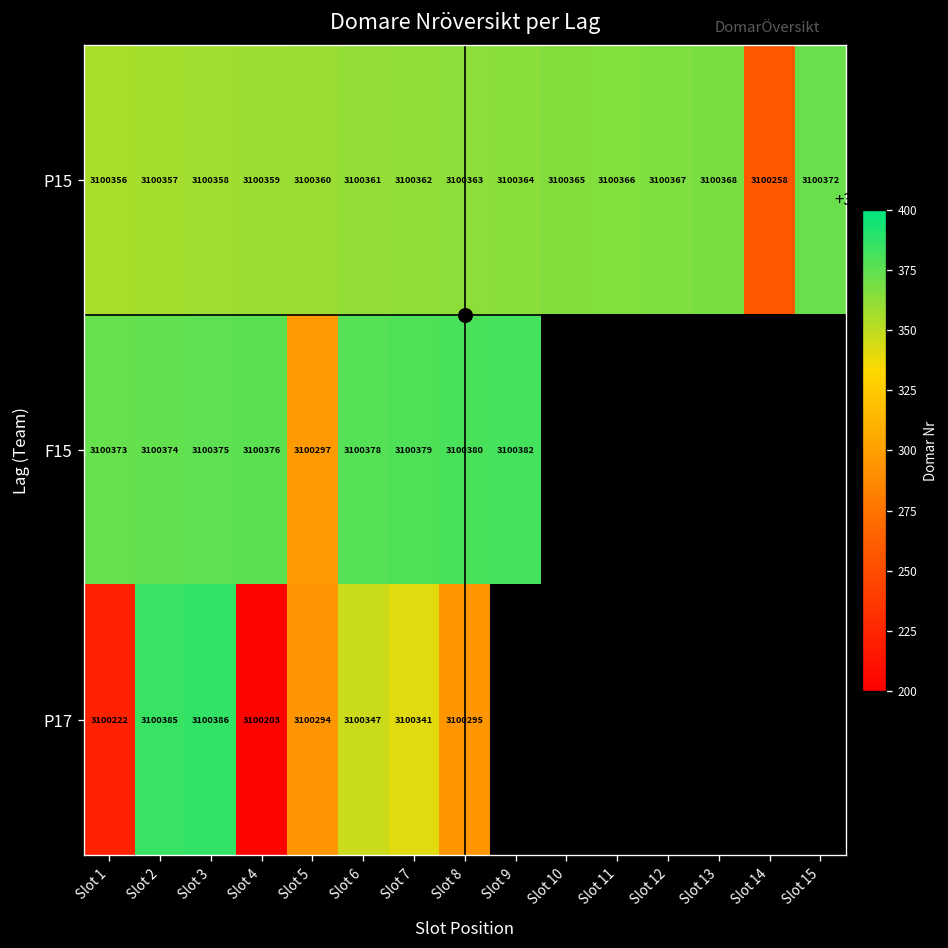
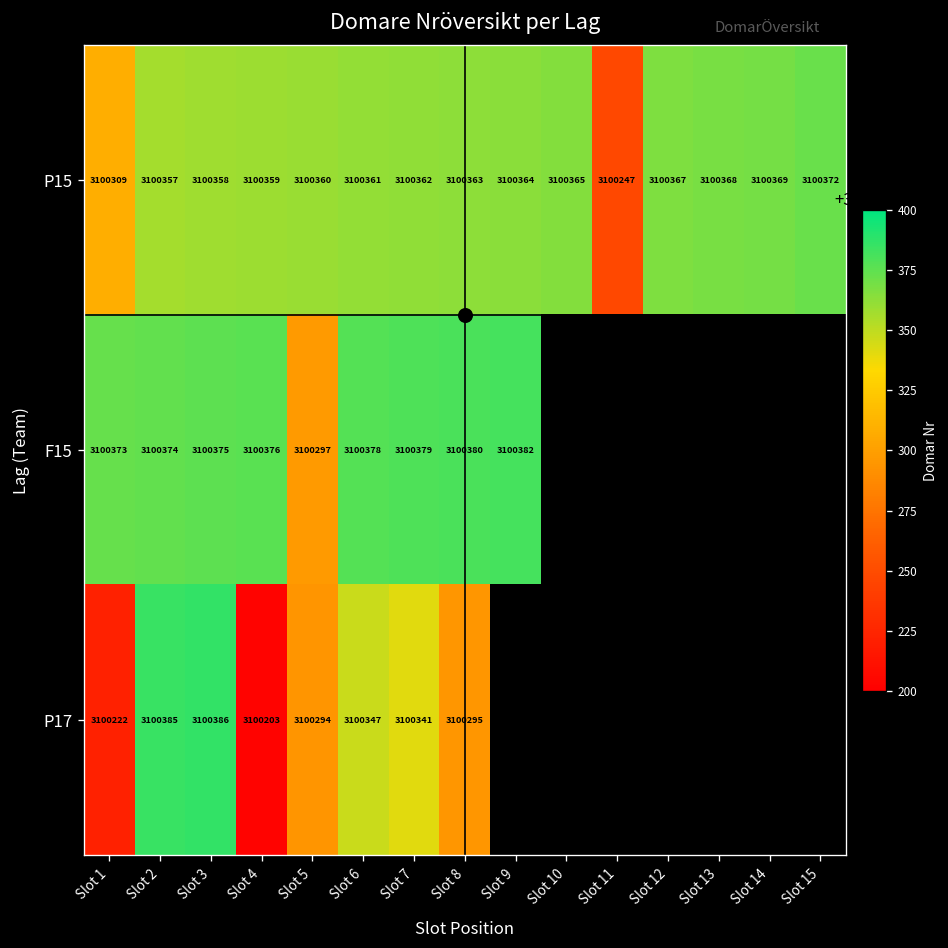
P15, Slot 1: 3100356 -> 3100309
P15, Slot 11: 3100366 -> 3100247
P15, Slot 14: 3100258 -> 3100369
